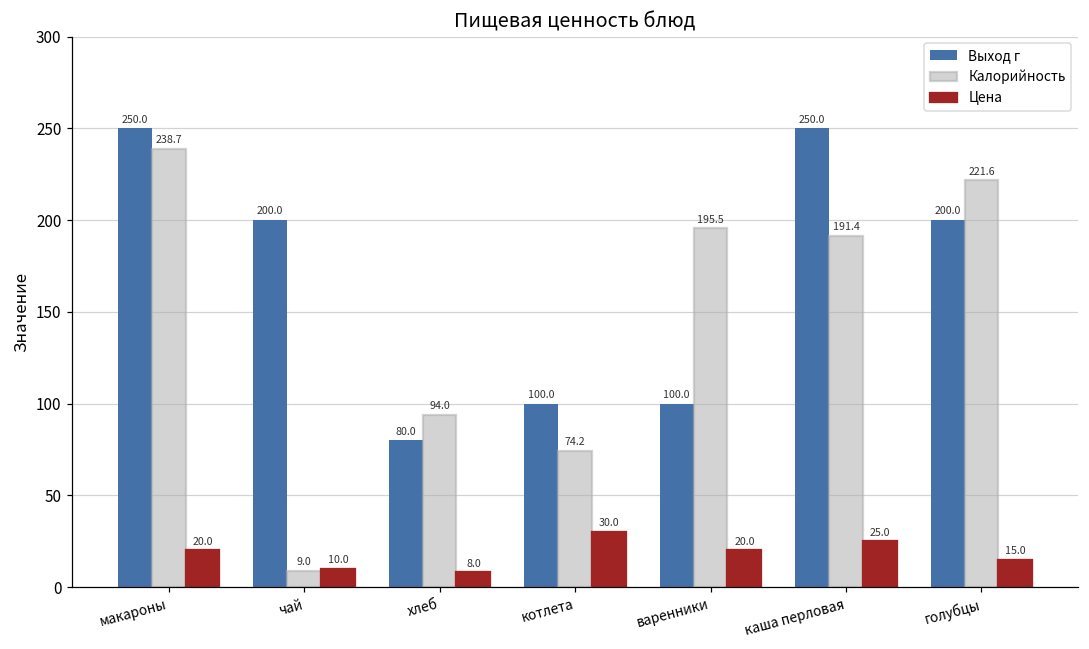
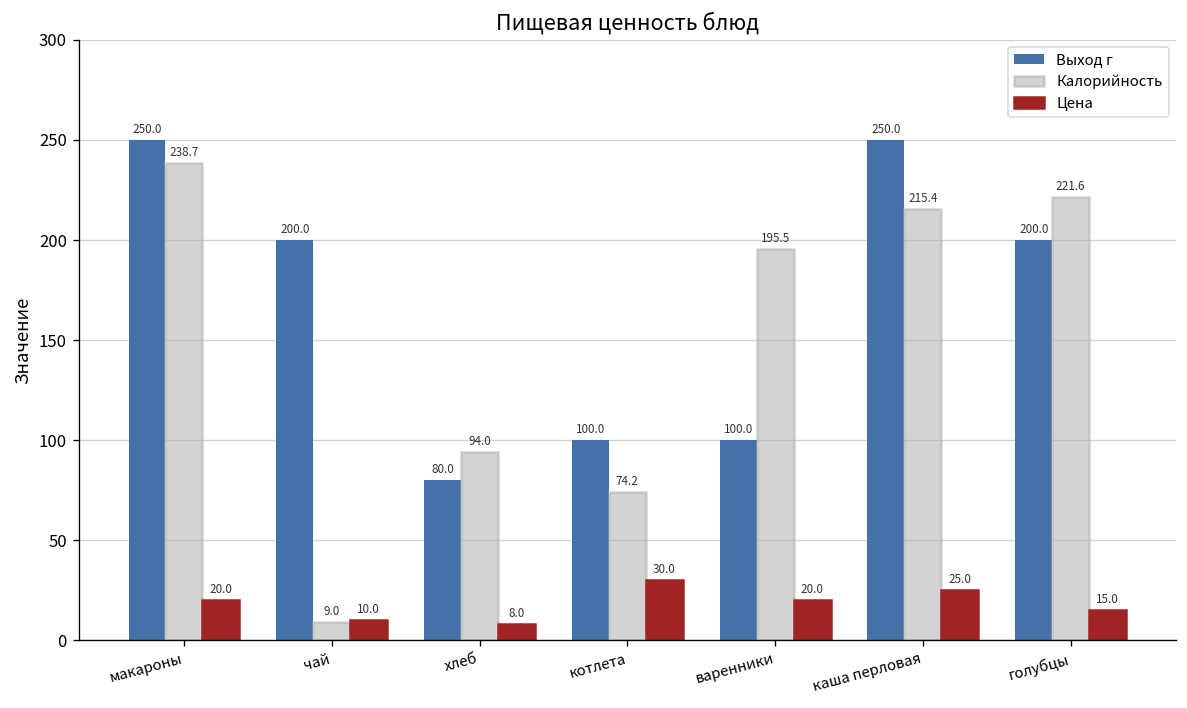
Калорийность, каша перловая: 191.4 -> 215.4
